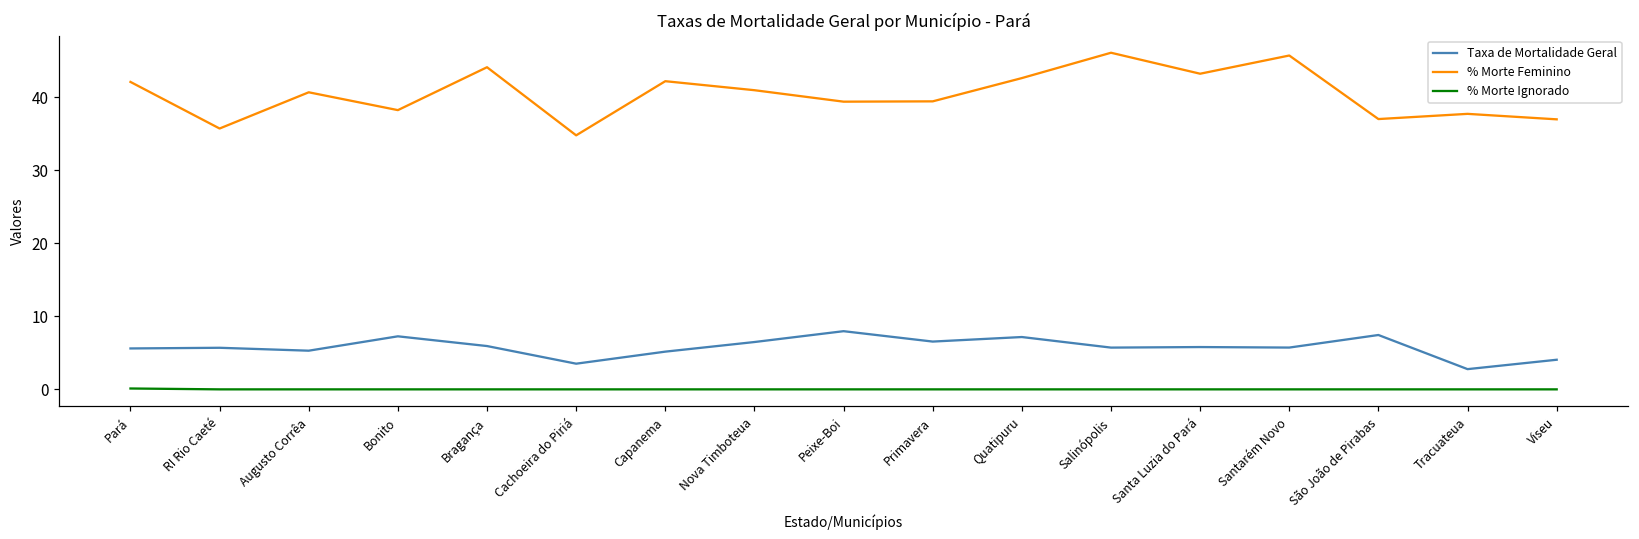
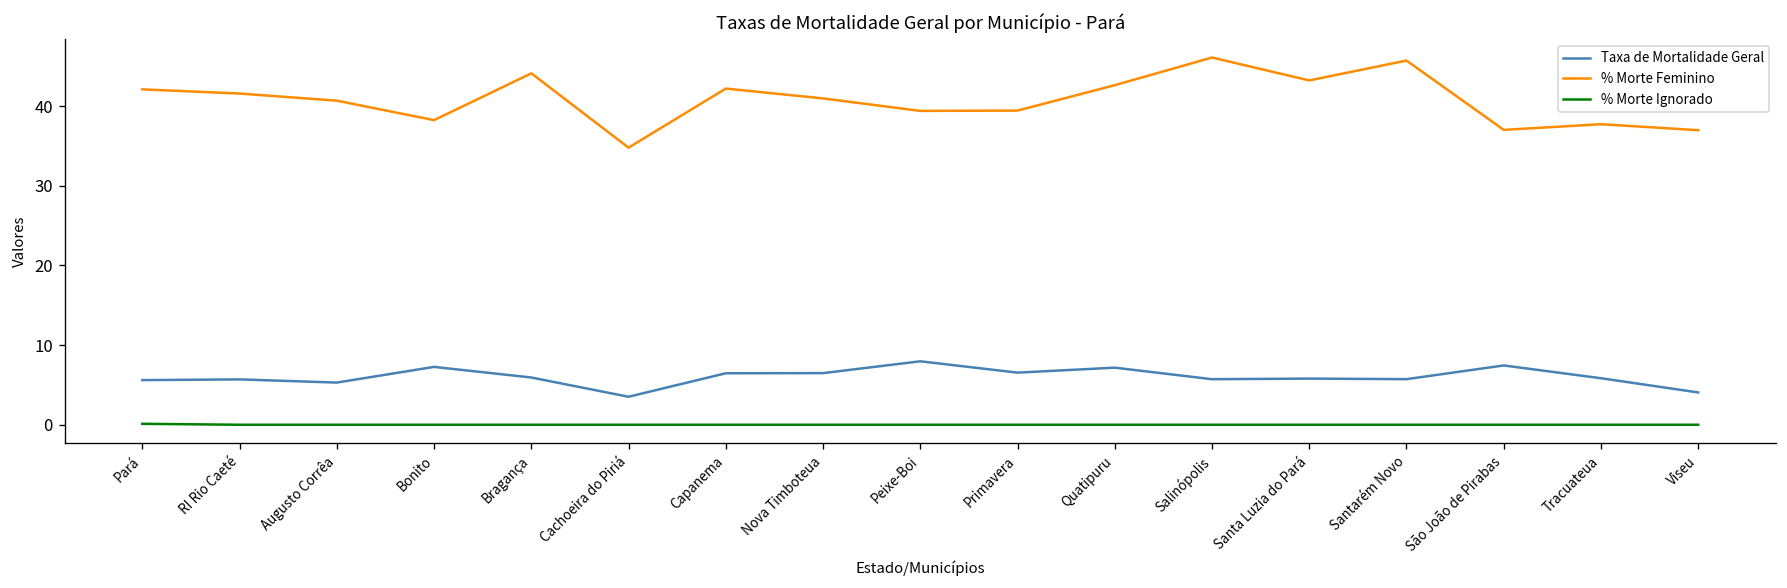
% Morte Feminino, RI Rio Caeté: 36 -> 42
Taxa de Mortalidade Geral, Capanema: 5 -> 6
Taxa de Mortalidade Geral, Tracuateua: 3 -> 6
